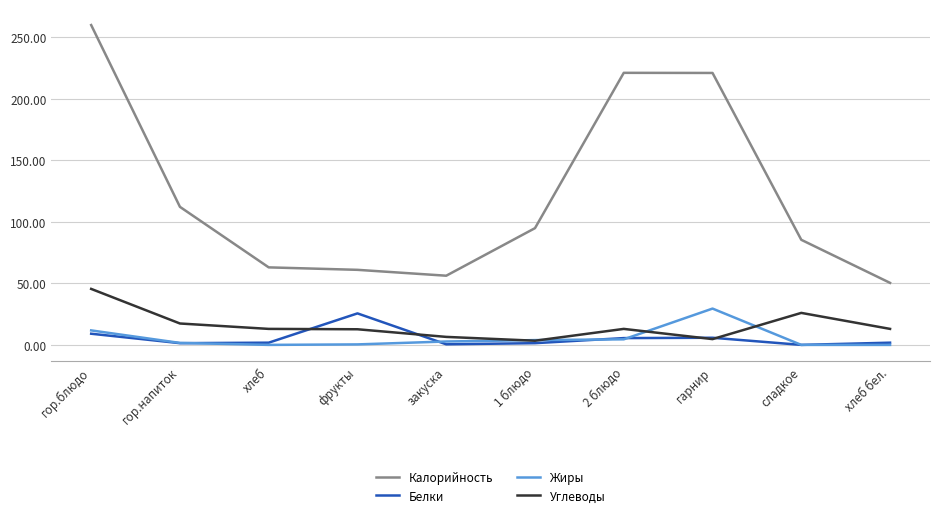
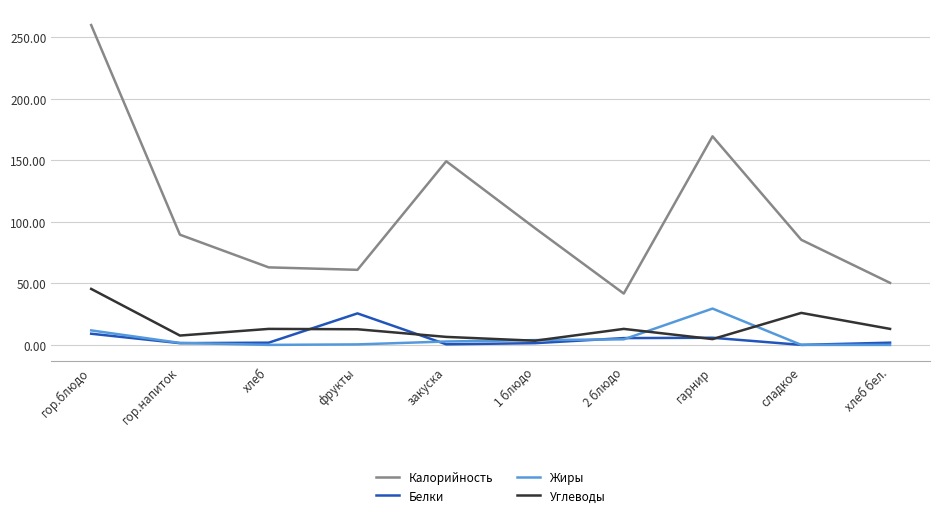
Калорийность, гор.напиток: 112 -> 90
Углеводы, гор.напиток: 17 -> 8
Калорийность, закуска: 56 -> 149
Калорийность, 2 блюдо: 221 -> 42
Калорийность, гарнир: 221 -> 170
